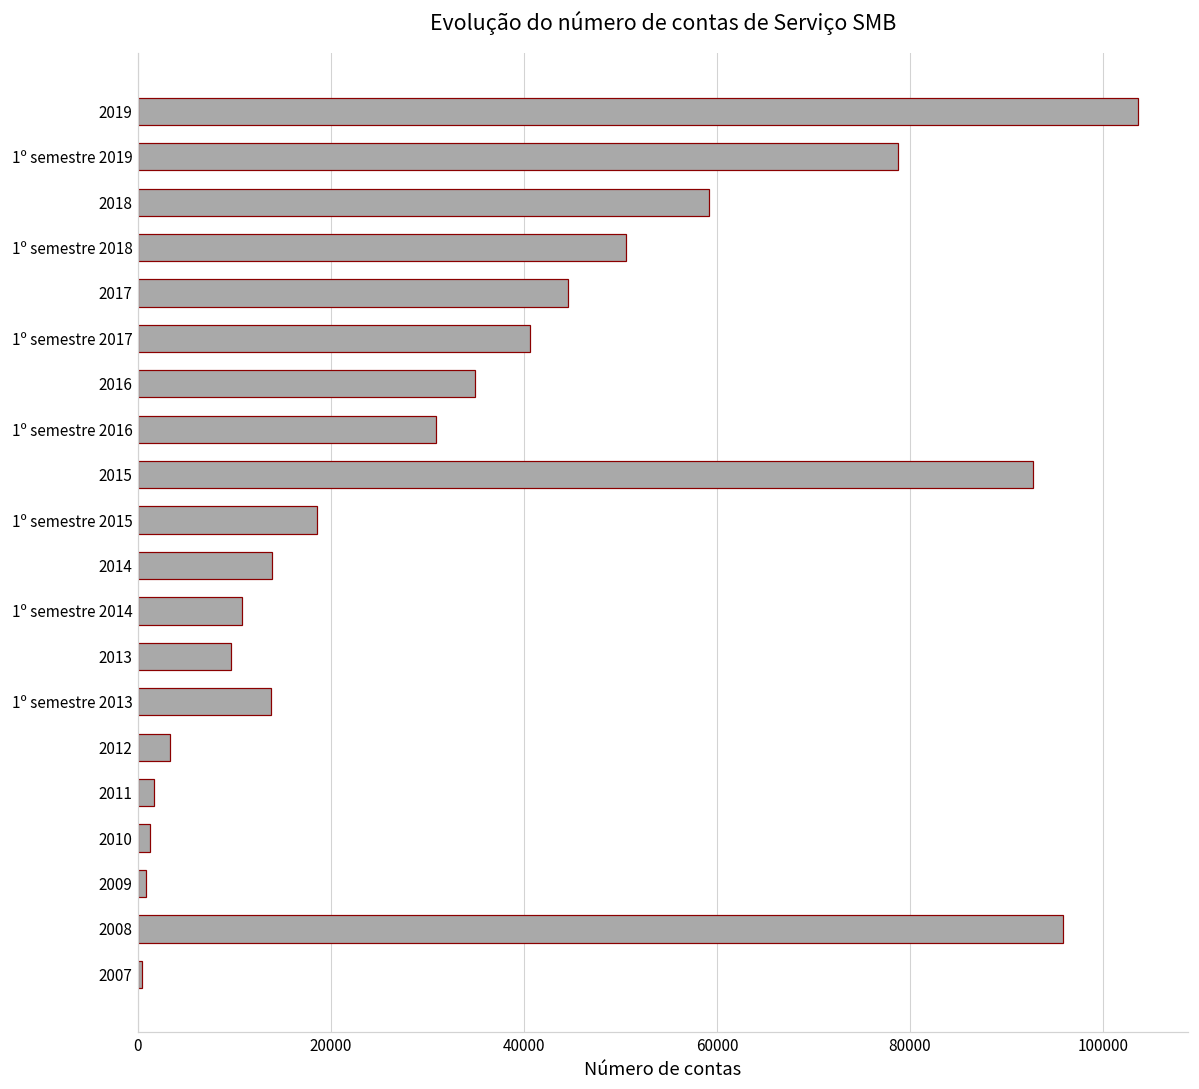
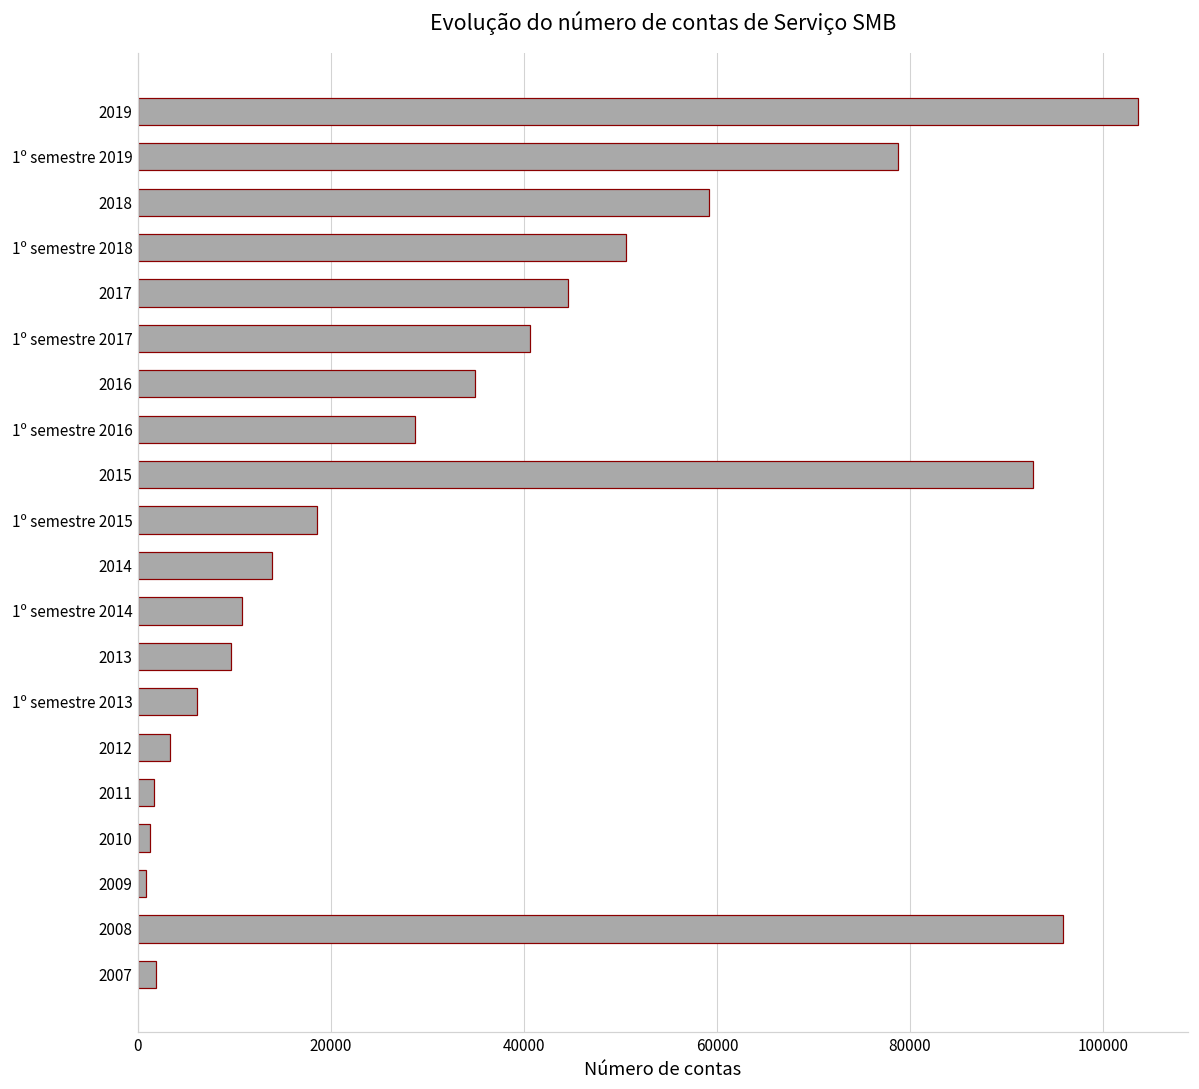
1º semestre 2016: 31000 -> 29000
1º semestre 2013: 14000 -> 6000
2007: 0 -> 2000
